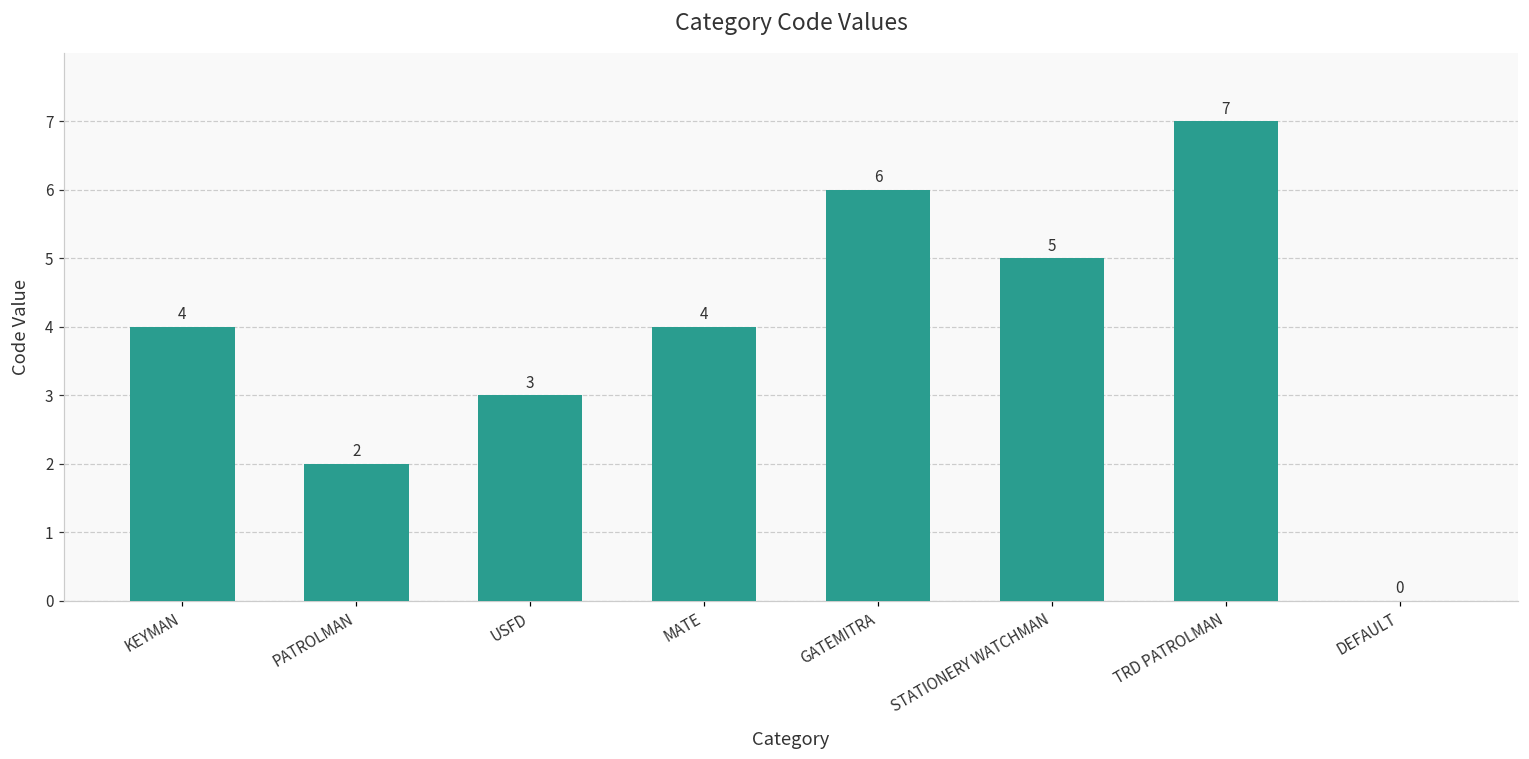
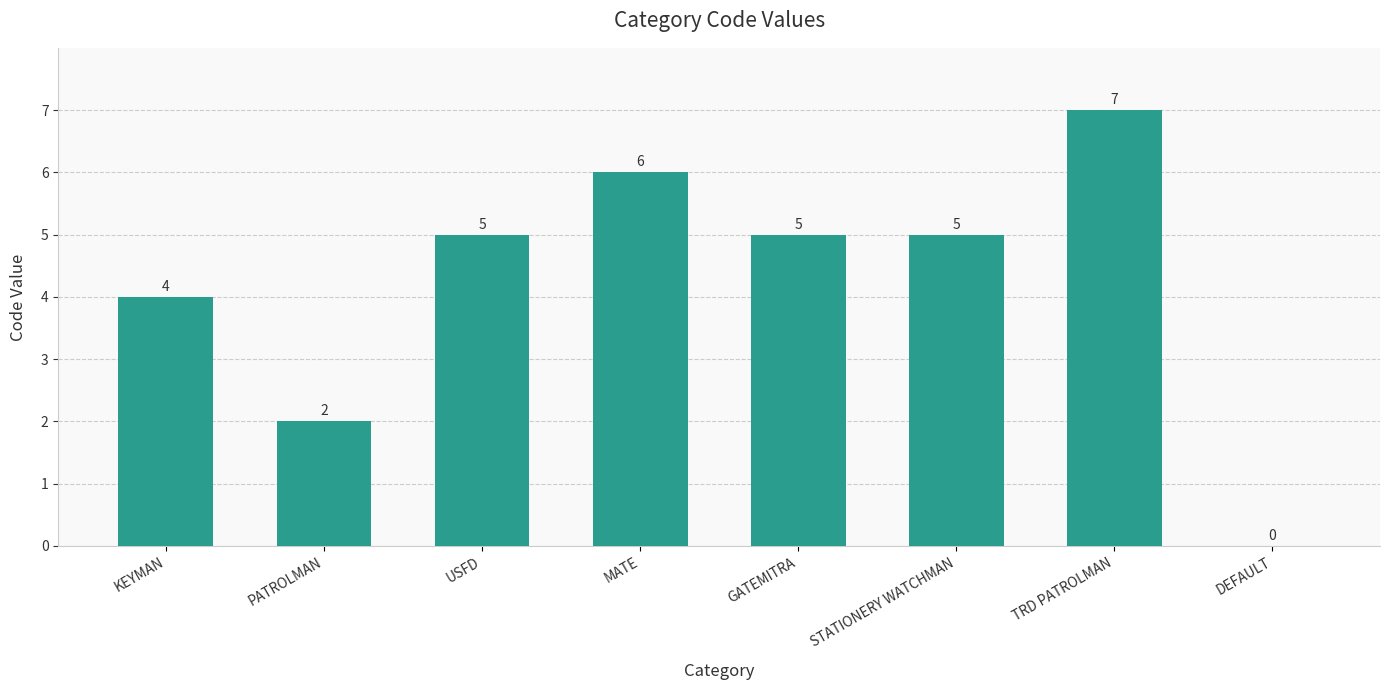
USFD: 3 -> 5
MATE: 4 -> 6
GATEMITRA: 6 -> 5
